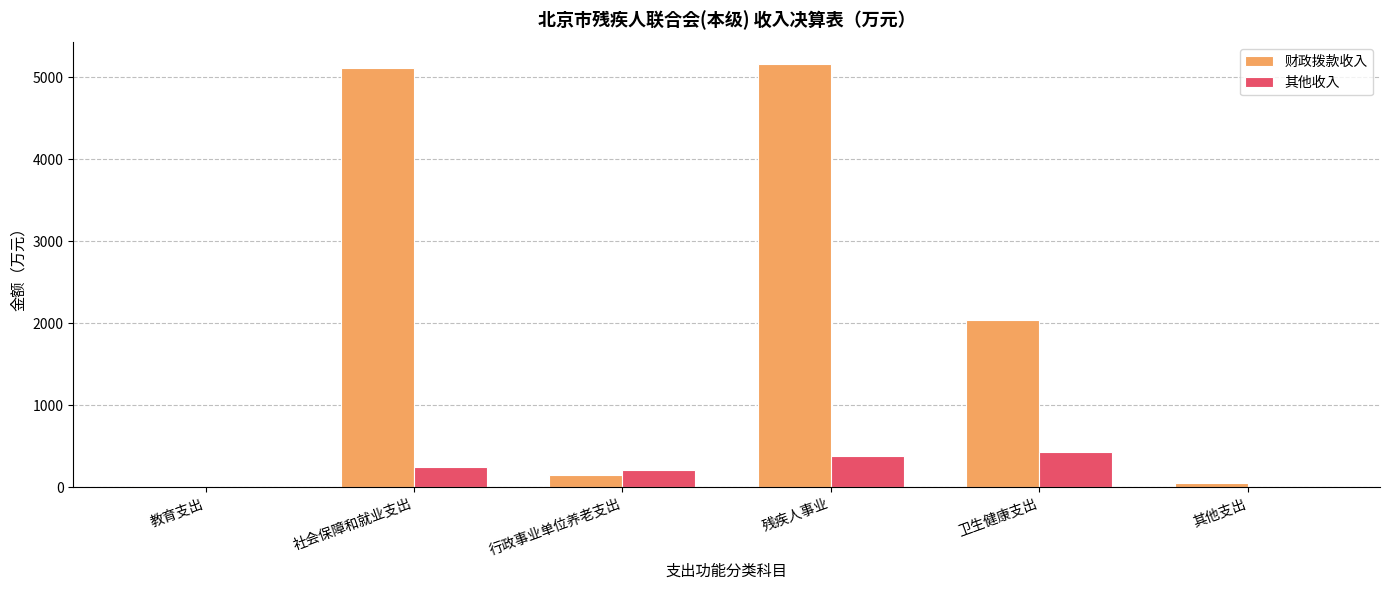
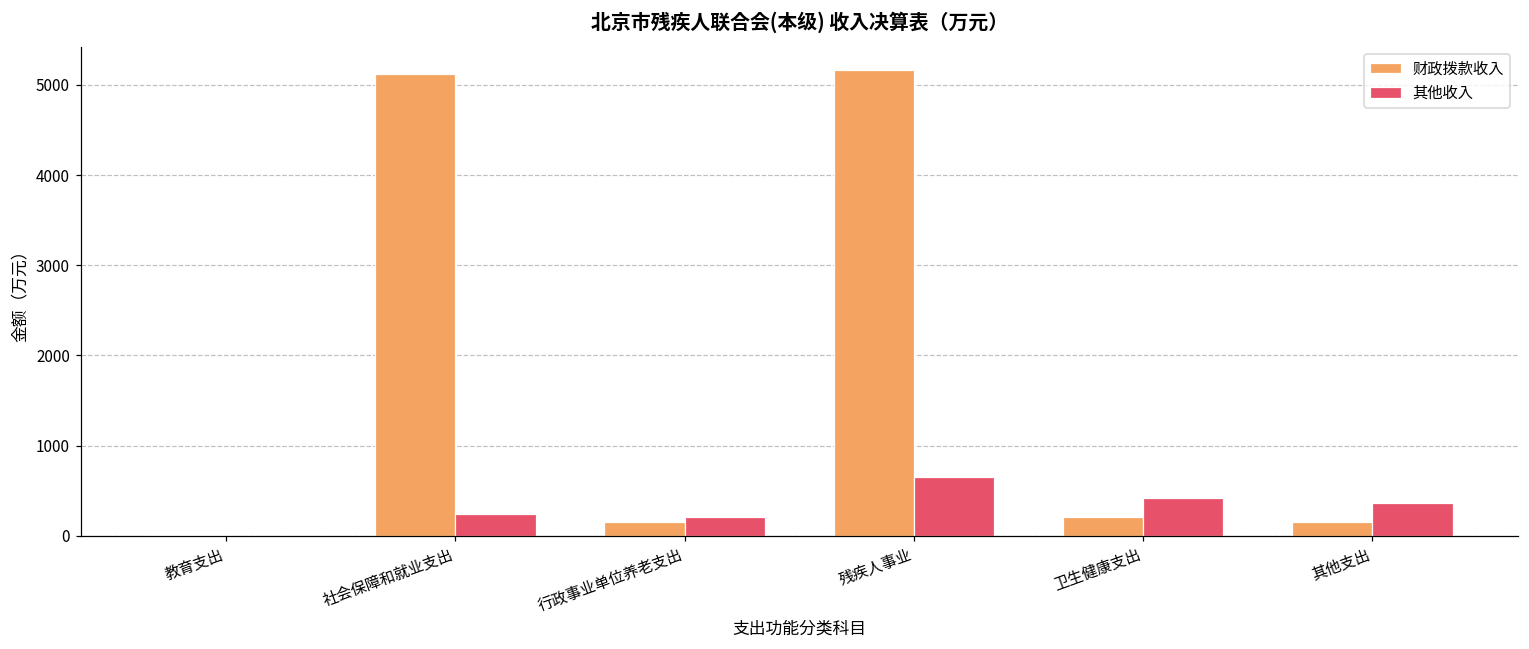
其他收入, 残疾人事业: 400 -> 600
财政拨款收入, 卫生健康支出: 2000 -> 200
财政拨款收入, 其他支出: 0 -> 200
其他收入, 其他支出: 0 -> 400
